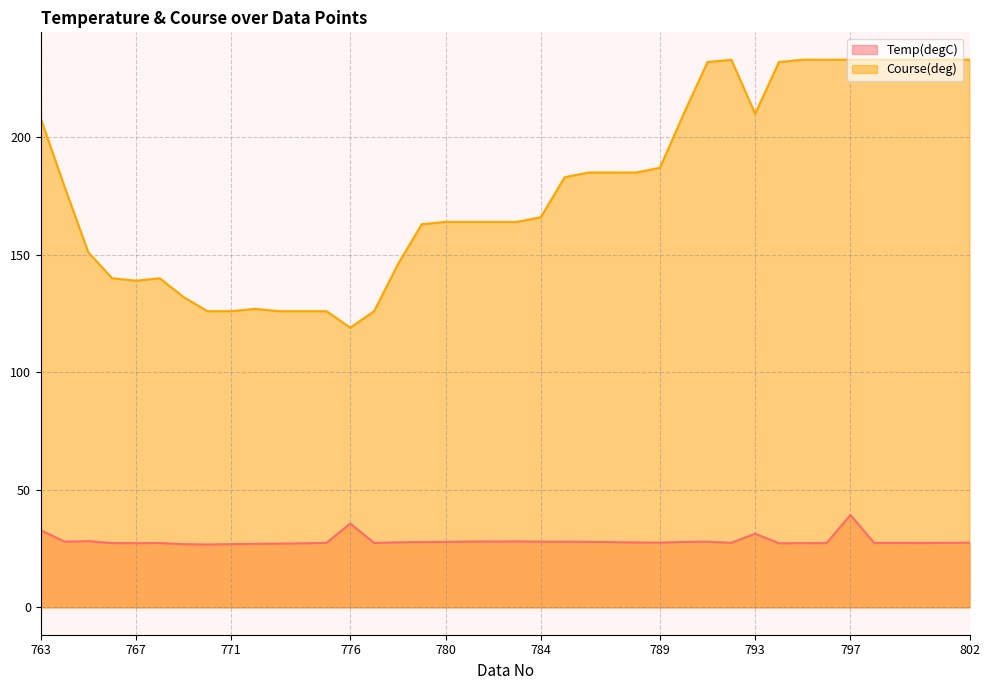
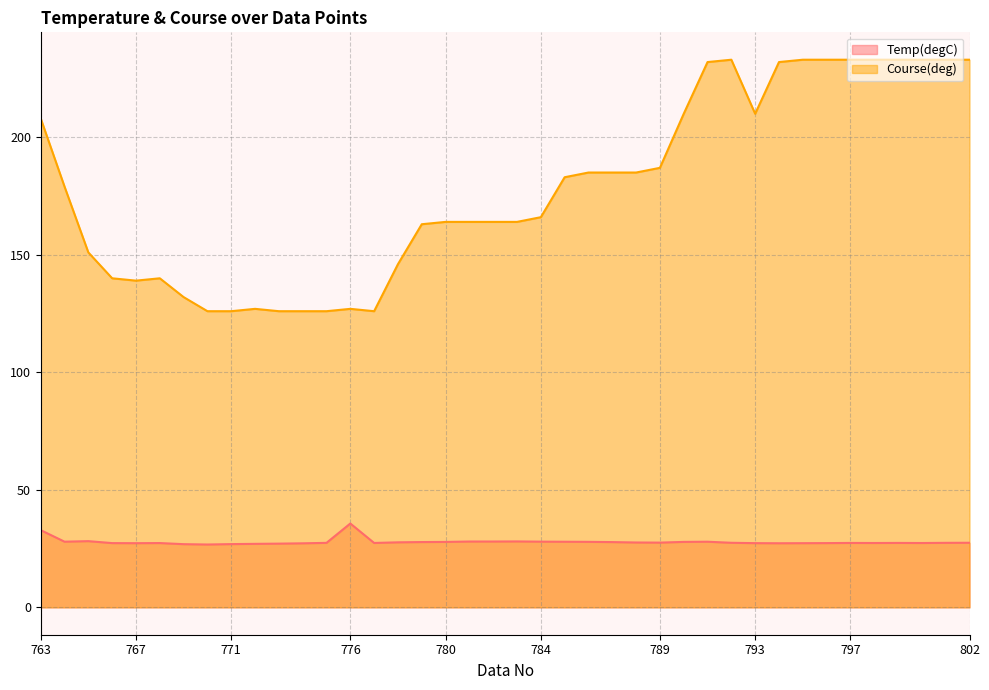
Course(deg), 776: 119 -> 127
Temp(degC), 793: 31 -> 27
Temp(degC), 797: 39 -> 27
